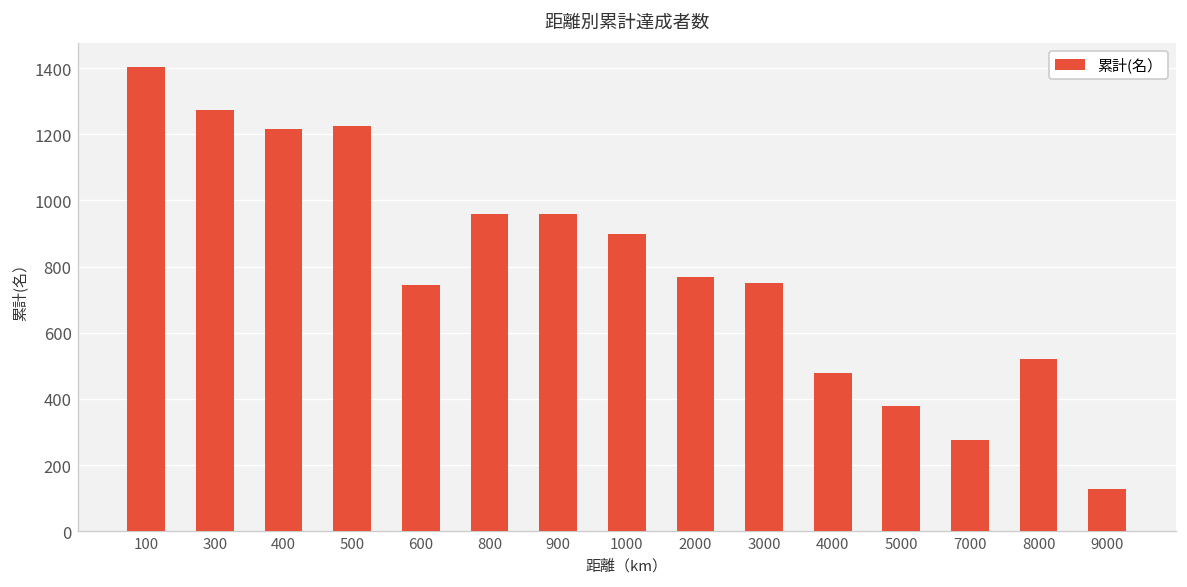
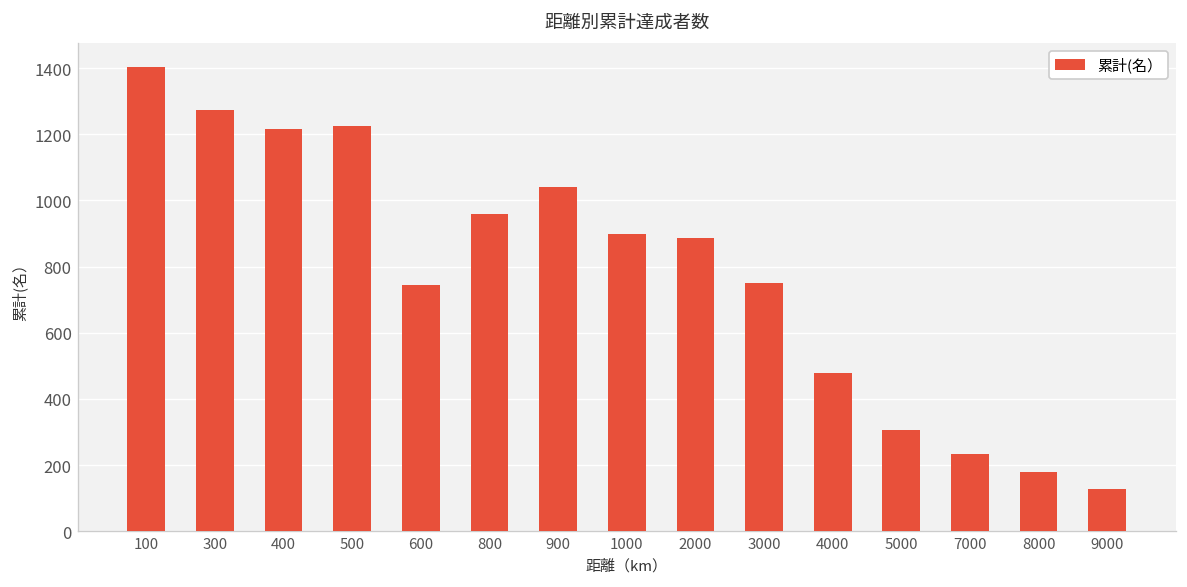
900: 960 -> 1040
2000: 770 -> 890
5000: 380 -> 310
7000: 280 -> 230
8000: 520 -> 180
